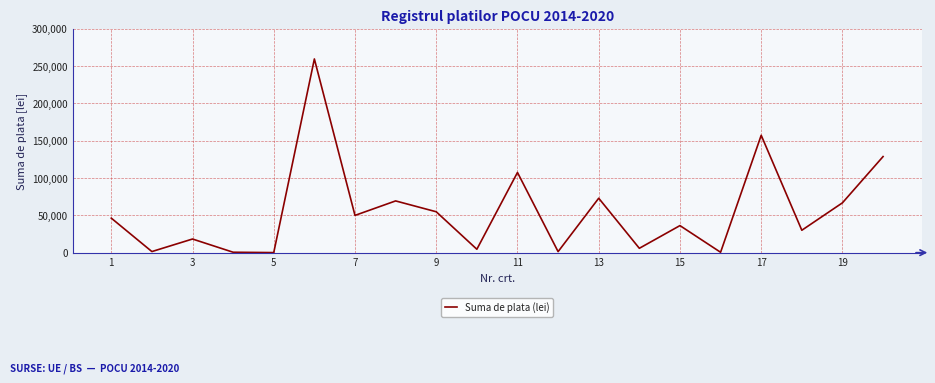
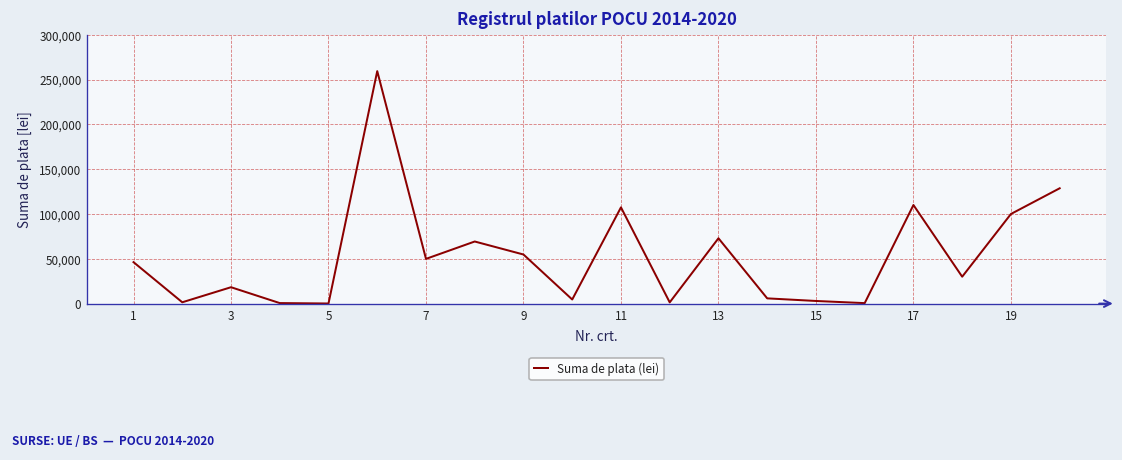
15: 40,000 -> 0
17: 160,000 -> 110,000
19: 70,000 -> 100,000
